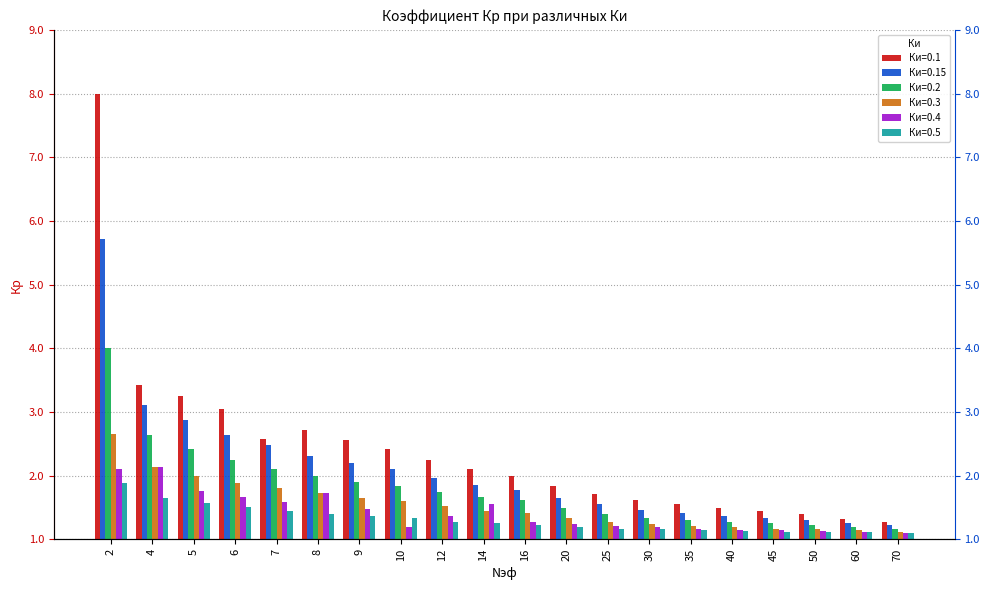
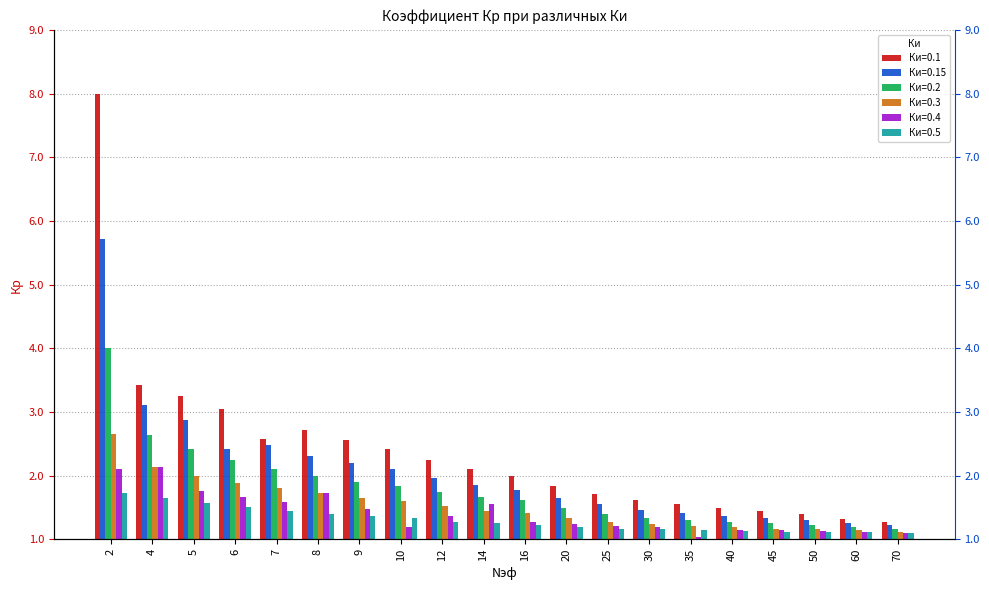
Ки=0.5, 2: 1.9 -> 1.7
Ки=0.15, 6: 2.6 -> 2.4
Ки=0.4, 35: 1.2 -> 1.0
